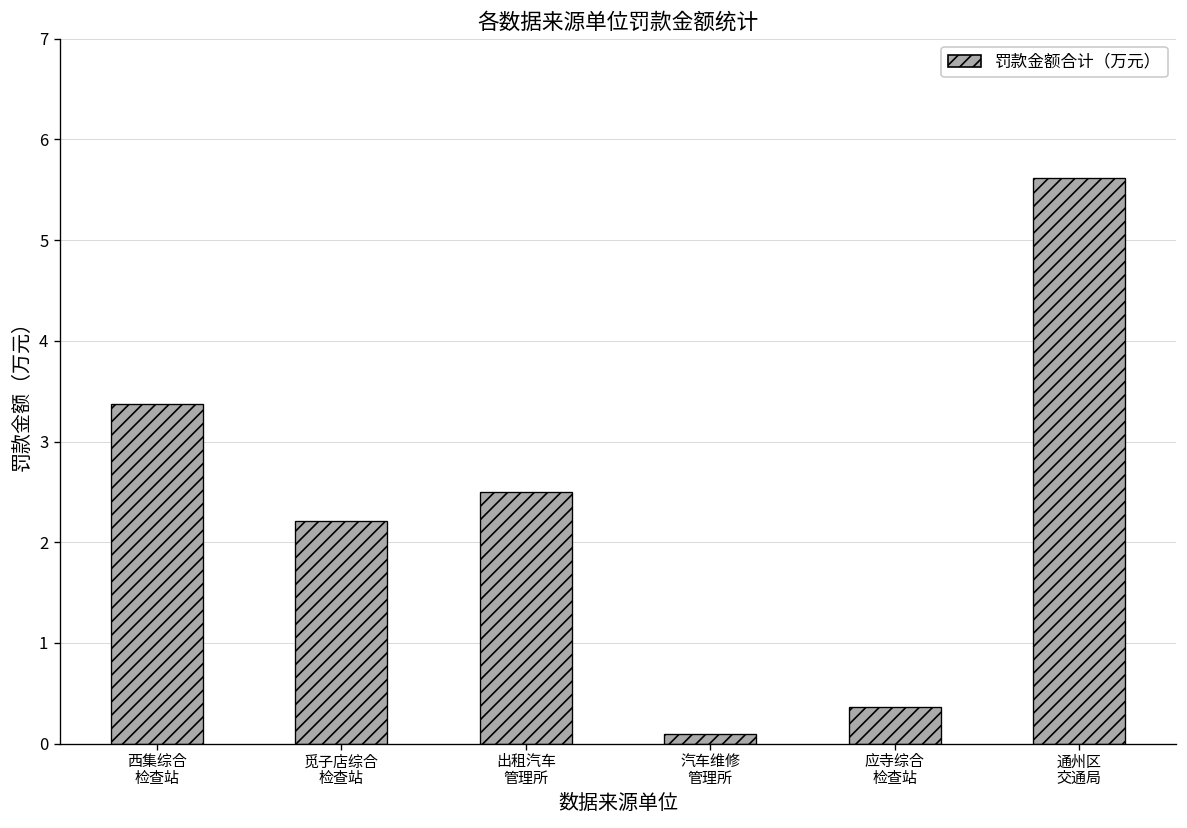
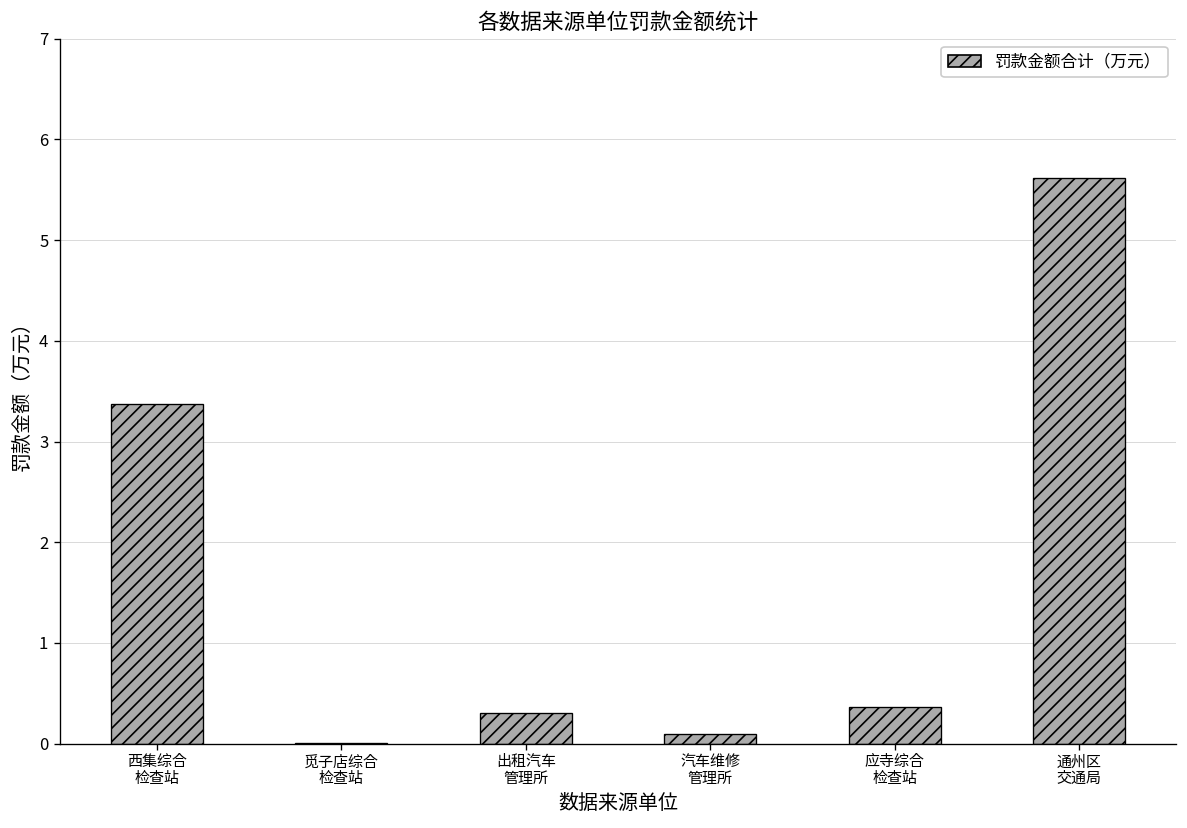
觅子店综合 检查站: 2.2 -> 0.0
出租汽车 管理所: 2.5 -> 0.3
